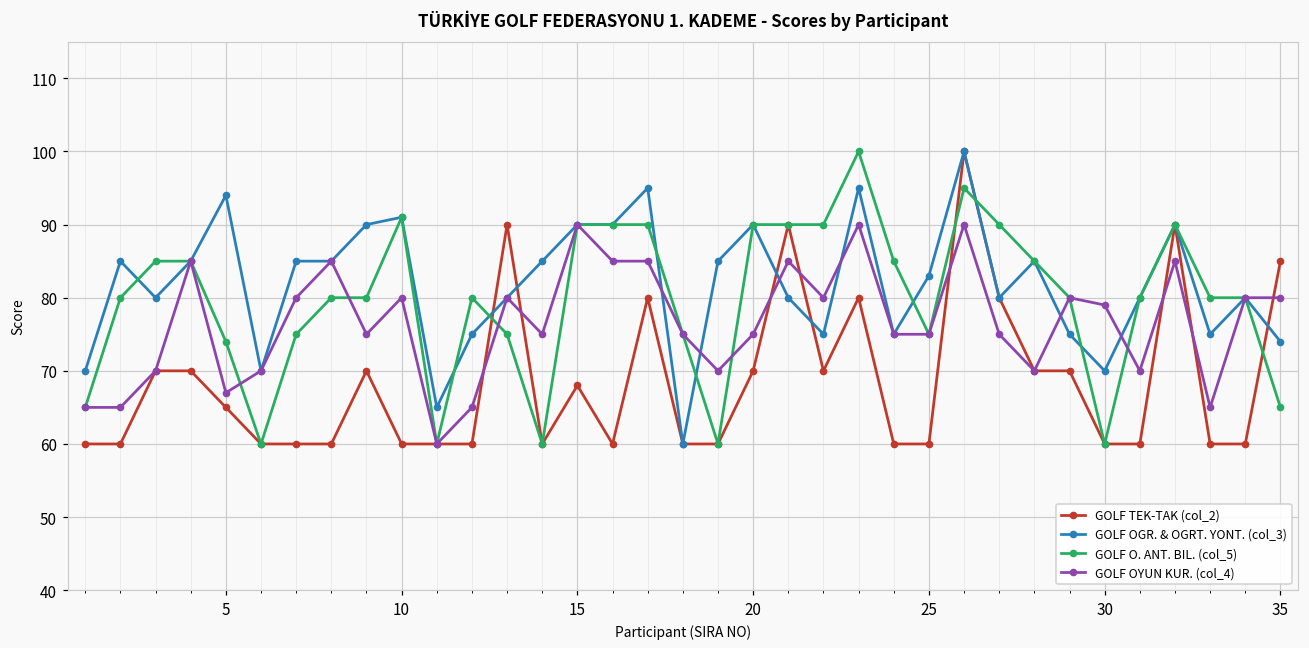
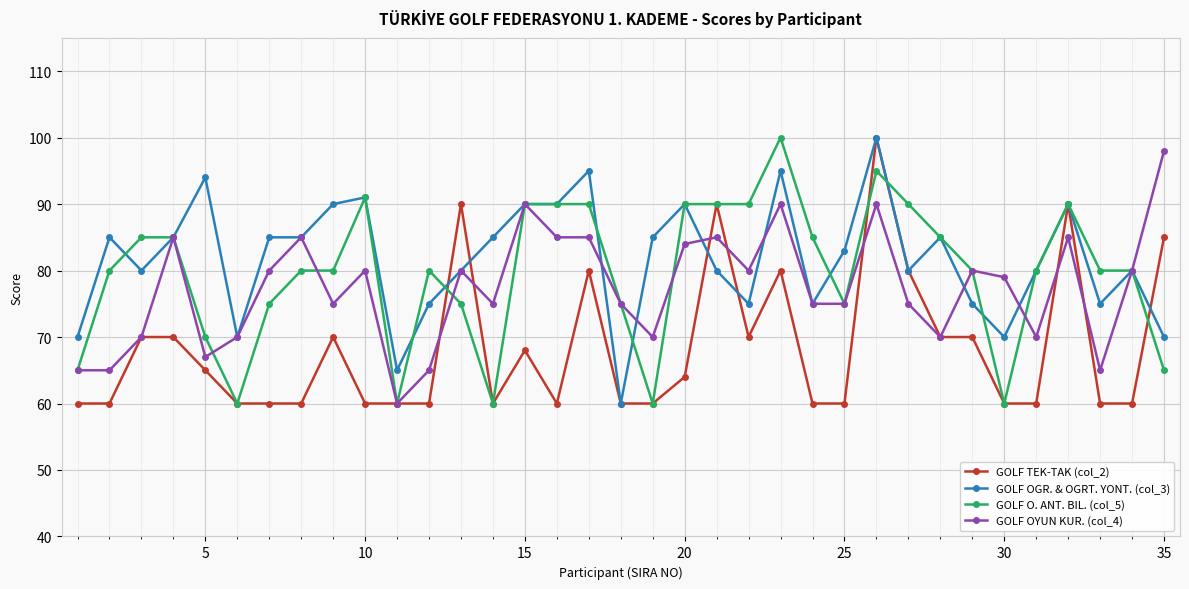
GOLF O. ANT. BIL. (col_5), 5: 74 -> 70
GOLF TEK-TAK (col_2), 20: 70 -> 64
GOLF OYUN KUR. (col_4), 20: 75 -> 84
GOLF OGR. & OGRT. YONT. (col_3), 35: 74 -> 70
GOLF OYUN KUR. (col_4), 35: 80 -> 98
